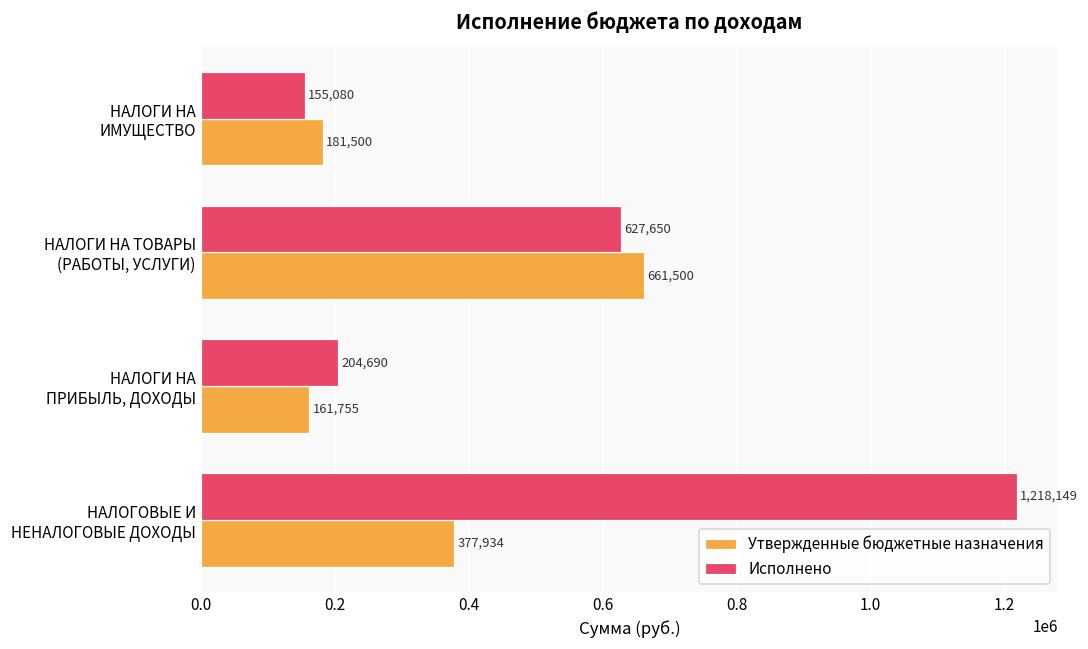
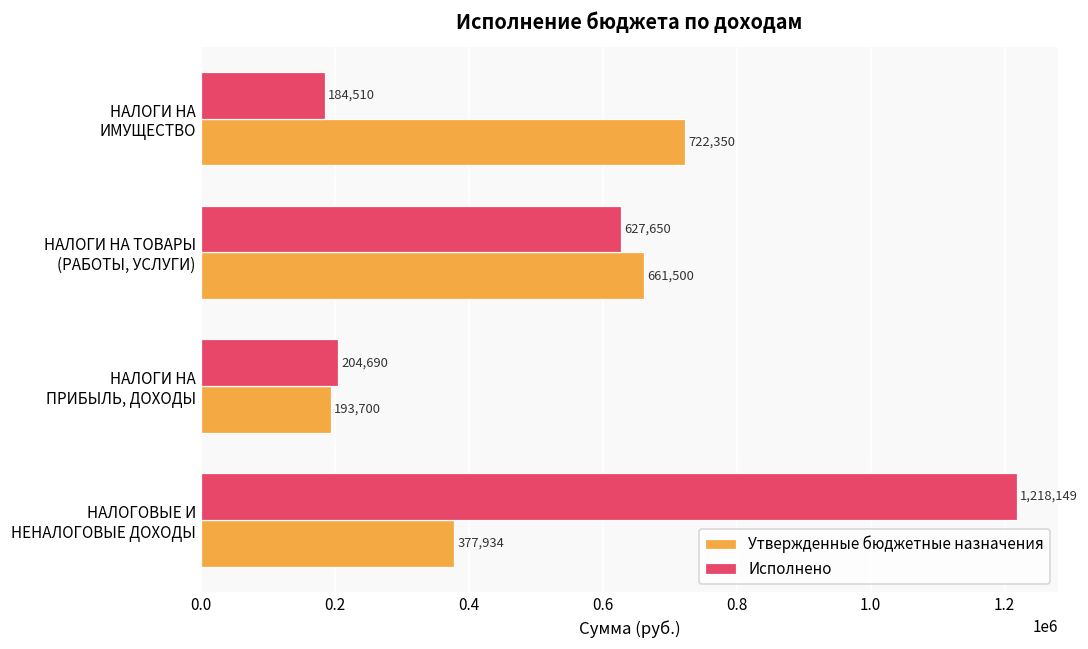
Исполнено, НАЛОГИ НА ИМУЩЕСТВО: 155,080 -> 184,510
Утвержденные бюджетные назначения, НАЛОГИ НА ИМУЩЕСТВО: 181,500 -> 722,350
Утвержденные бюджетные назначения, НАЛОГИ НА ПРИБЫЛЬ, ДОХОДЫ: 161,755 -> 193,700
